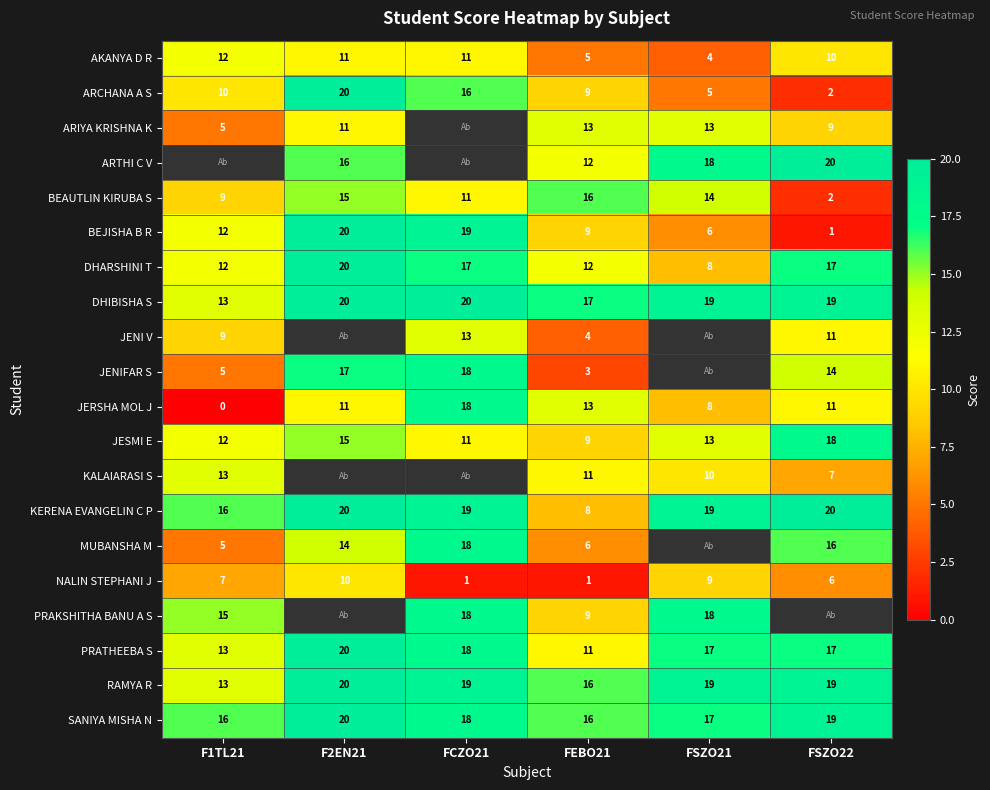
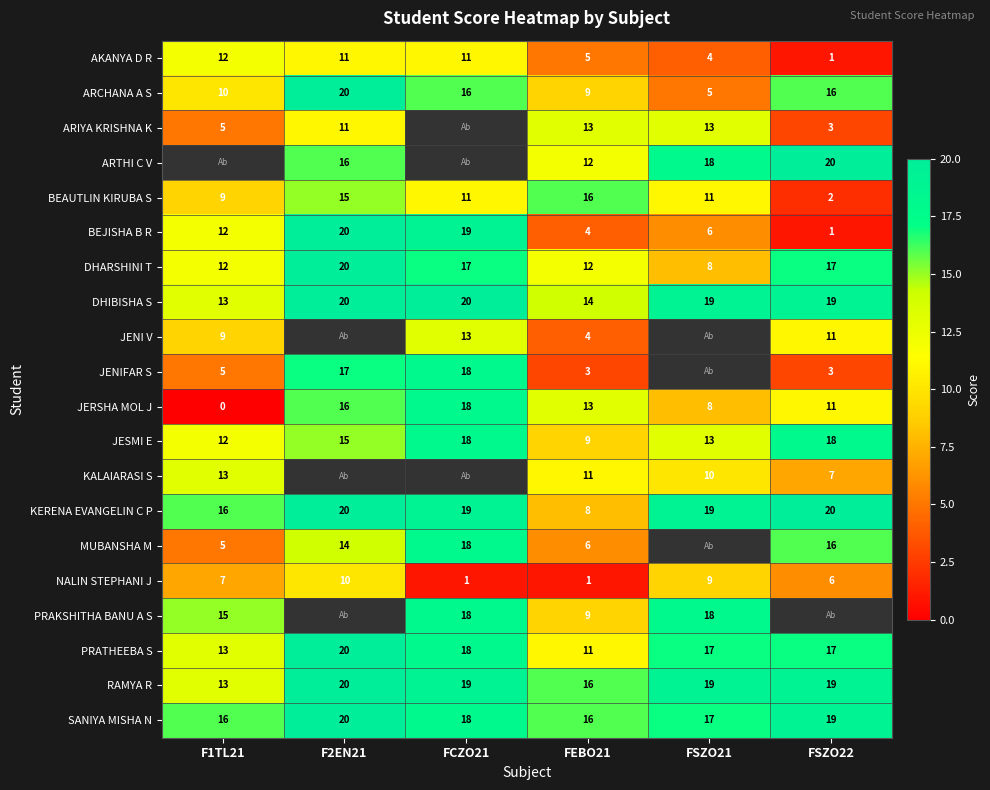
AKANYA D R, FSZO22: 10 -> 1
ARCHANA A S, FSZO22: 2 -> 16
ARIYA KRISHNA K, FSZO22: 9 -> 3
BEAUTLIN KIRUBA S, FSZO21: 14 -> 11
BEJISHA B R, FEBO21: 9 -> 4
DHIBISHA S, FEBO21: 17 -> 14
JENIFAR S, FSZO22: 14 -> 3
JERSHA MOL J, F2EN21: 11 -> 16
JESMI E, FCZO21: 11 -> 18
